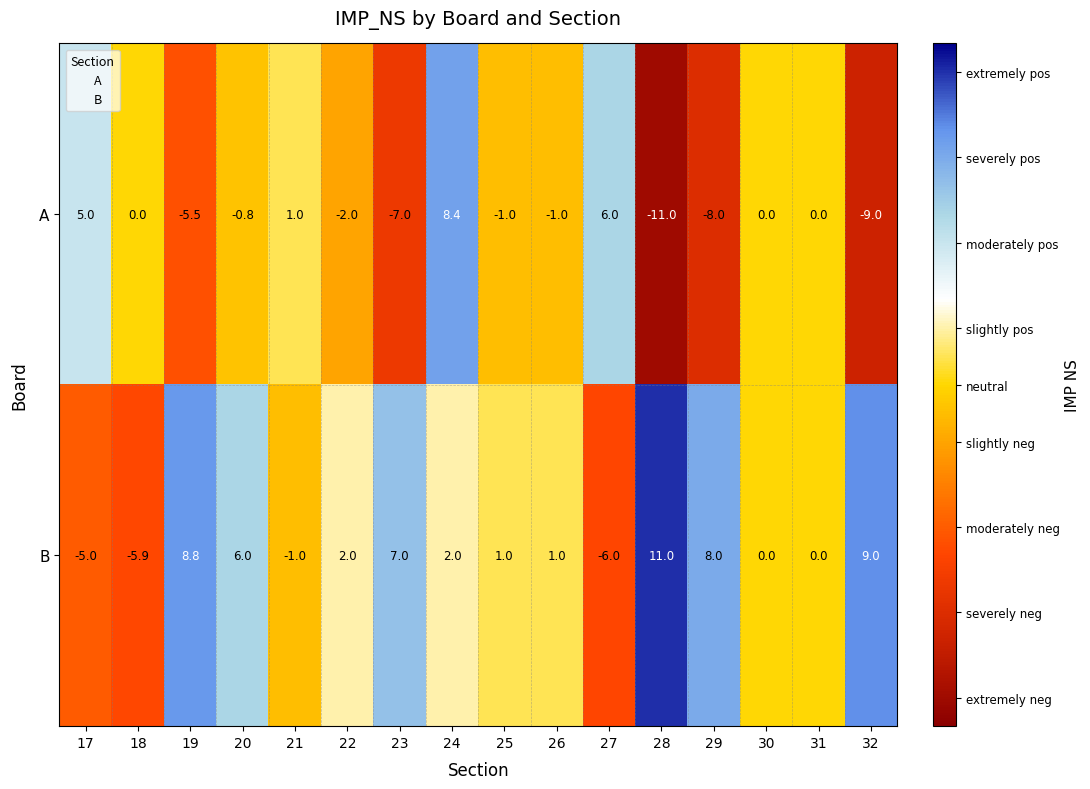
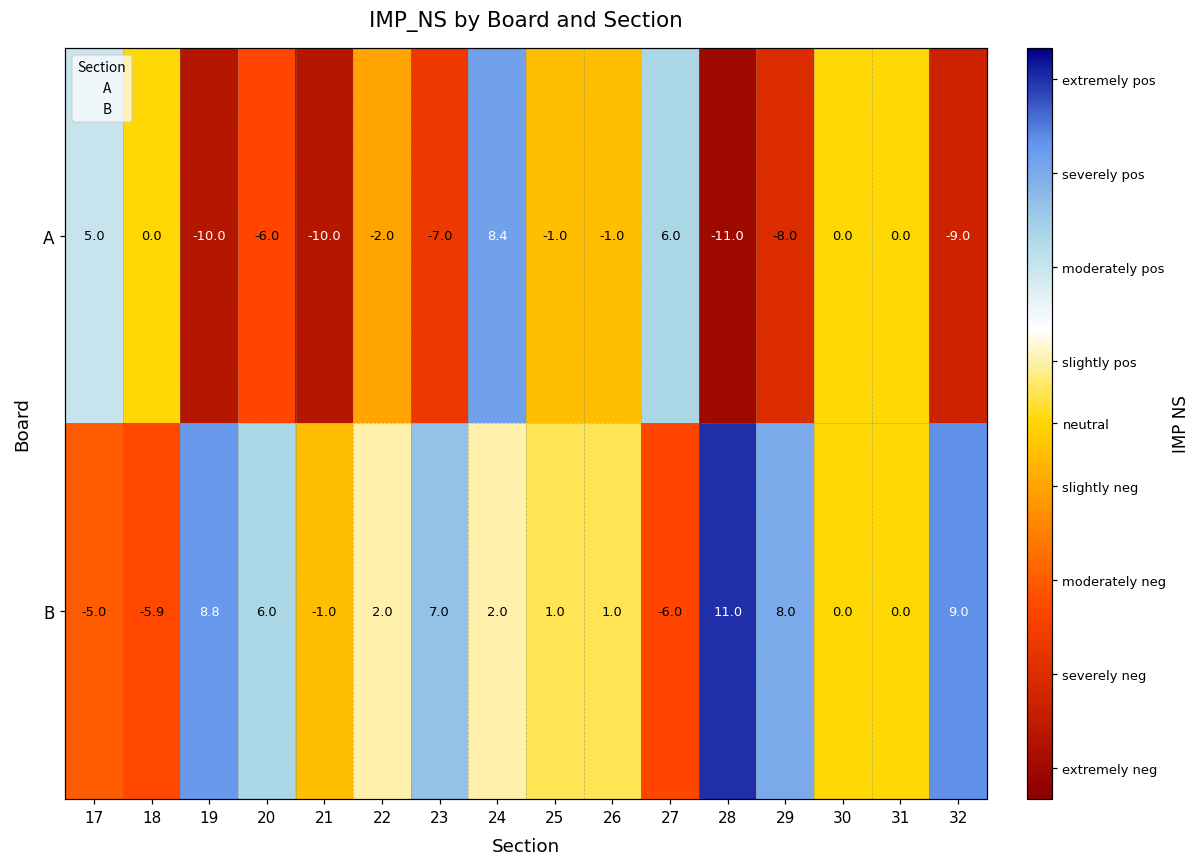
A, 19: -5.5 -> -10.0
A, 20: -0.8 -> -6.0
A, 21: 1.0 -> -10.0
